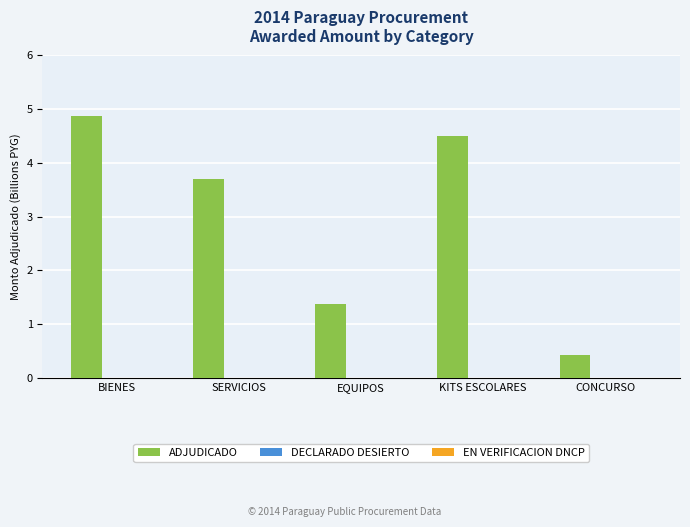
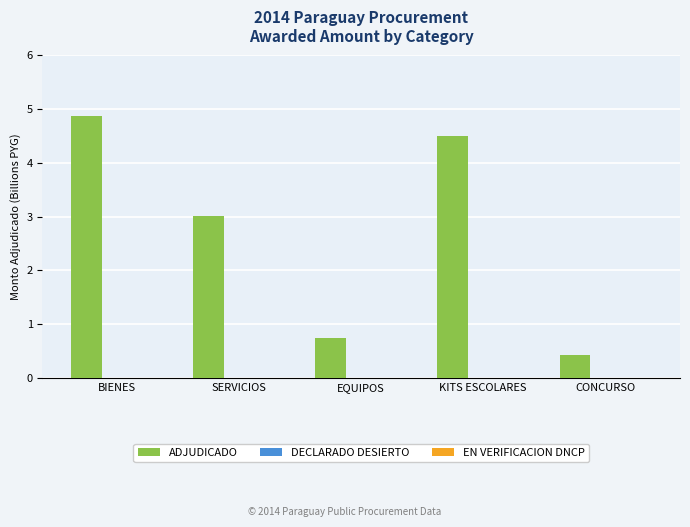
ADJUDICADO, SERVICIOS: 3.7 -> 3.0
ADJUDICADO, EQUIPOS: 1.4 -> 0.7
